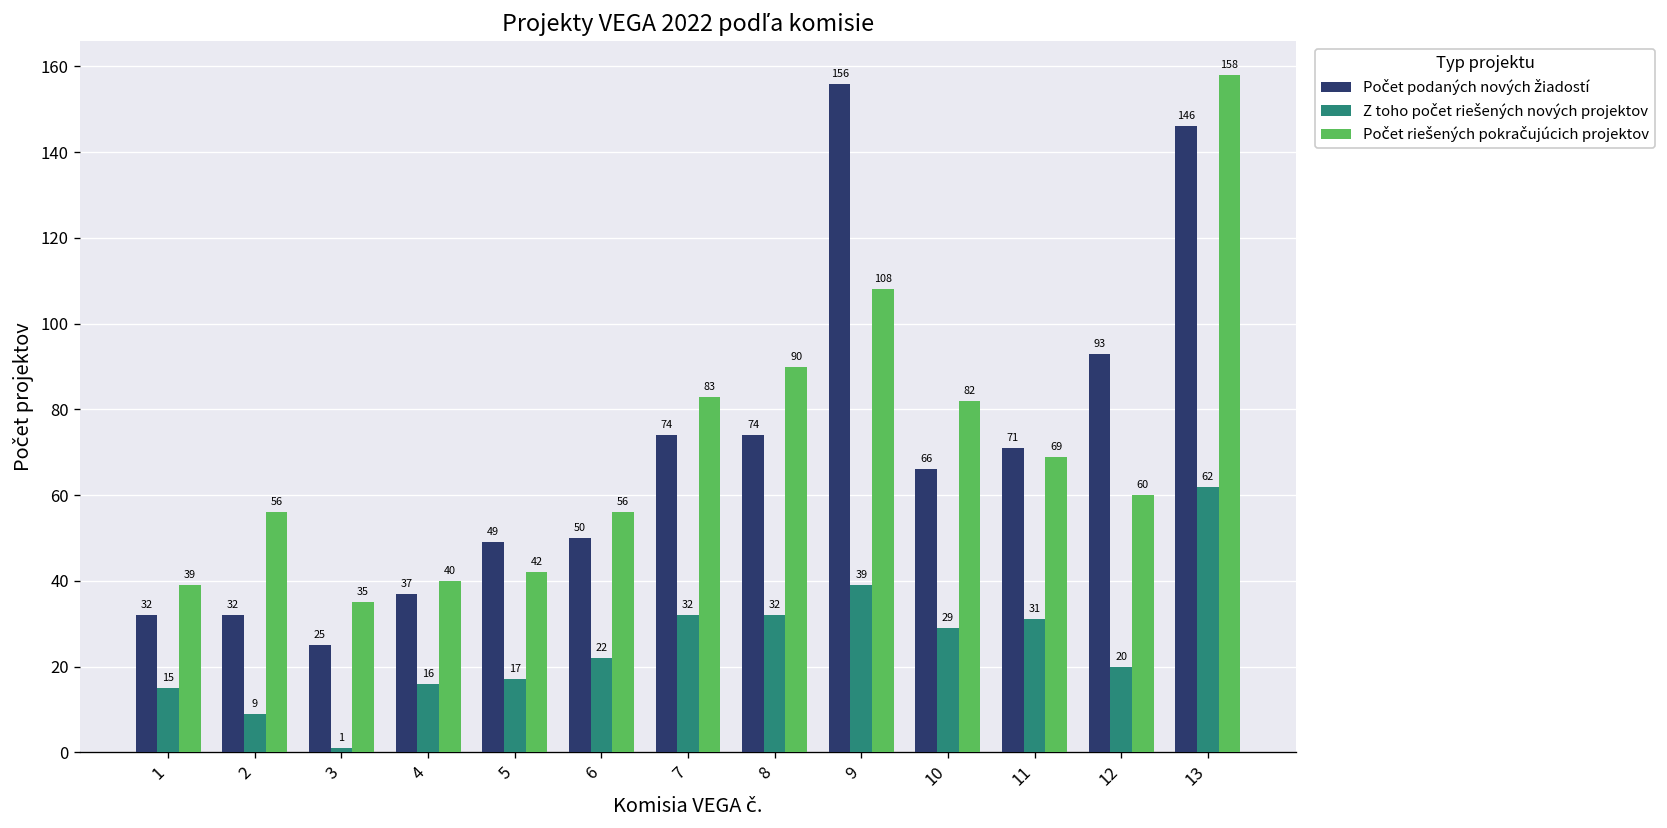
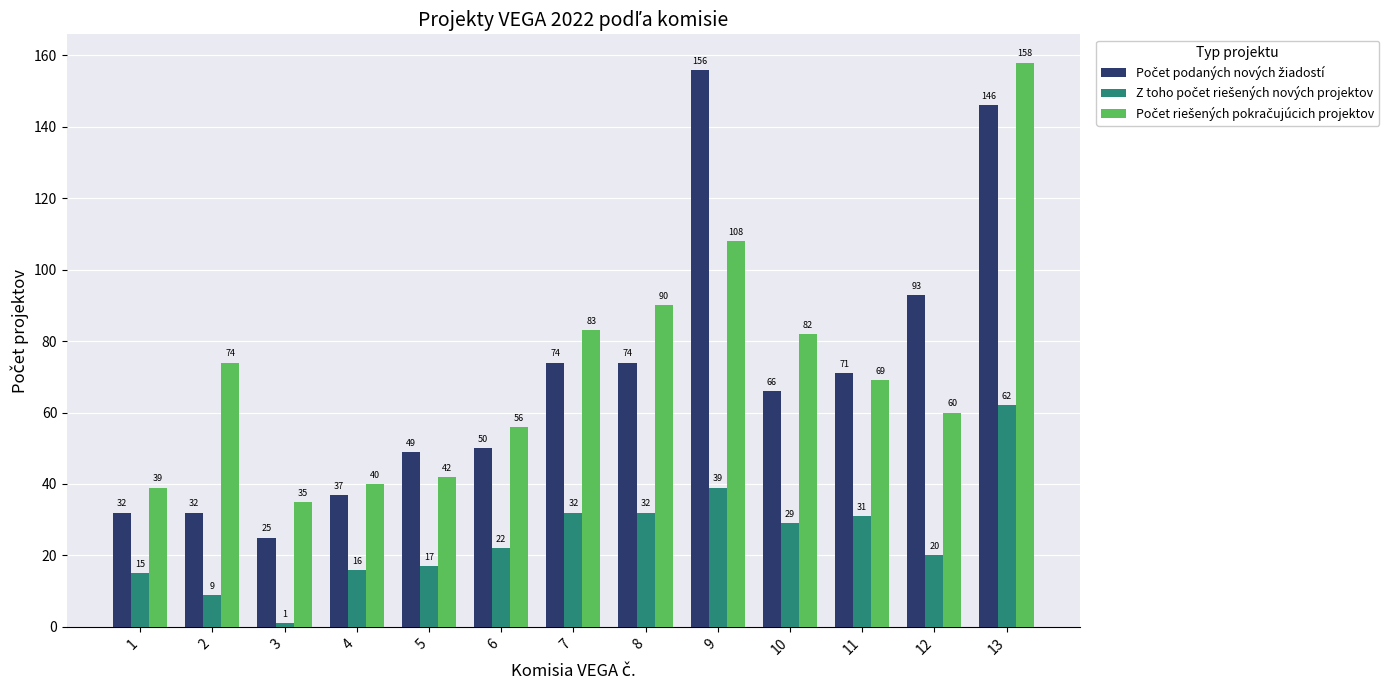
Počet riešených pokračujúcich projektov, 2: 56 -> 74
